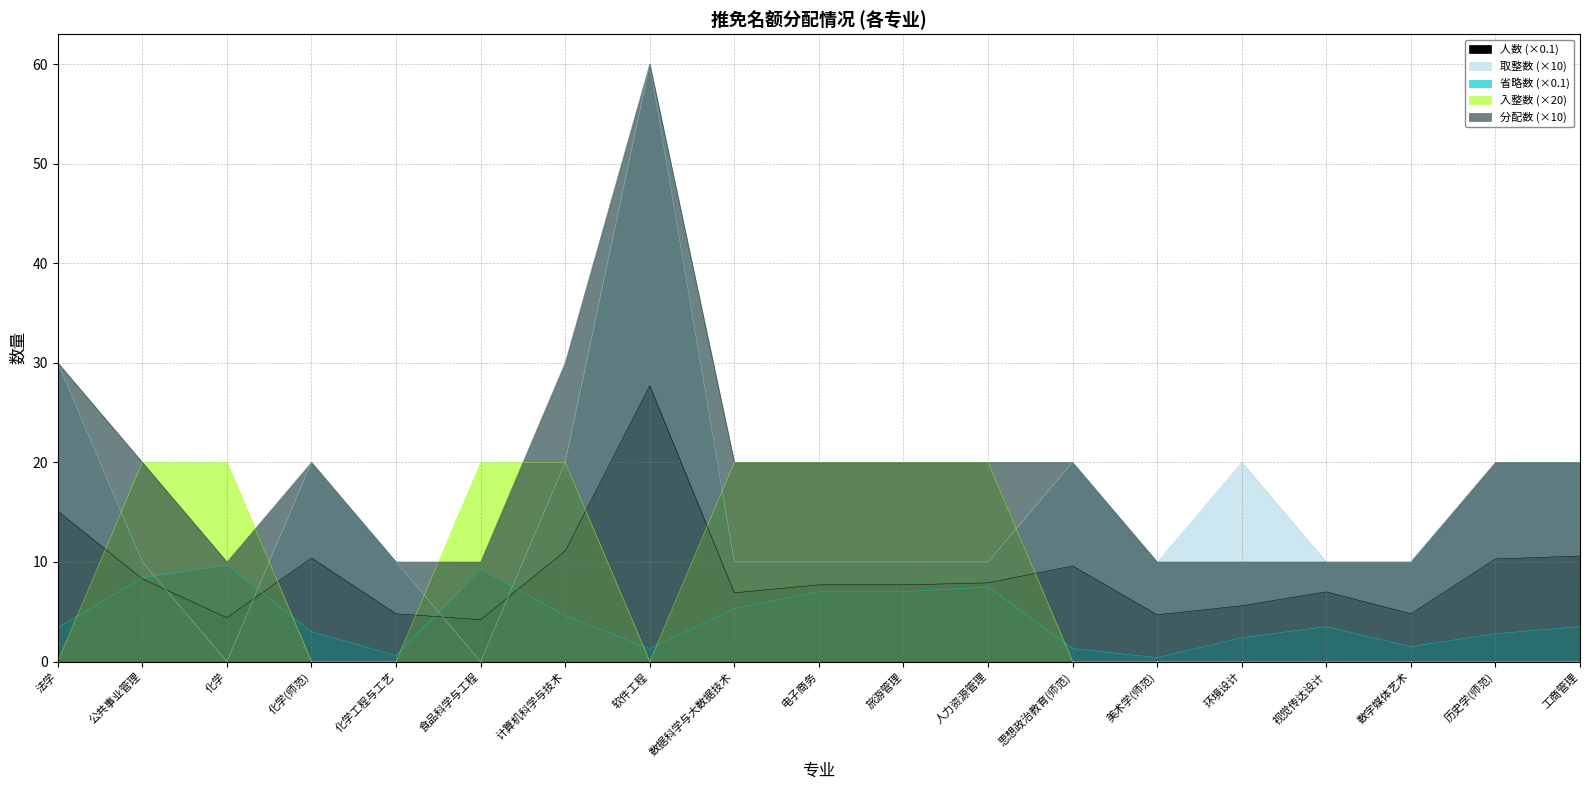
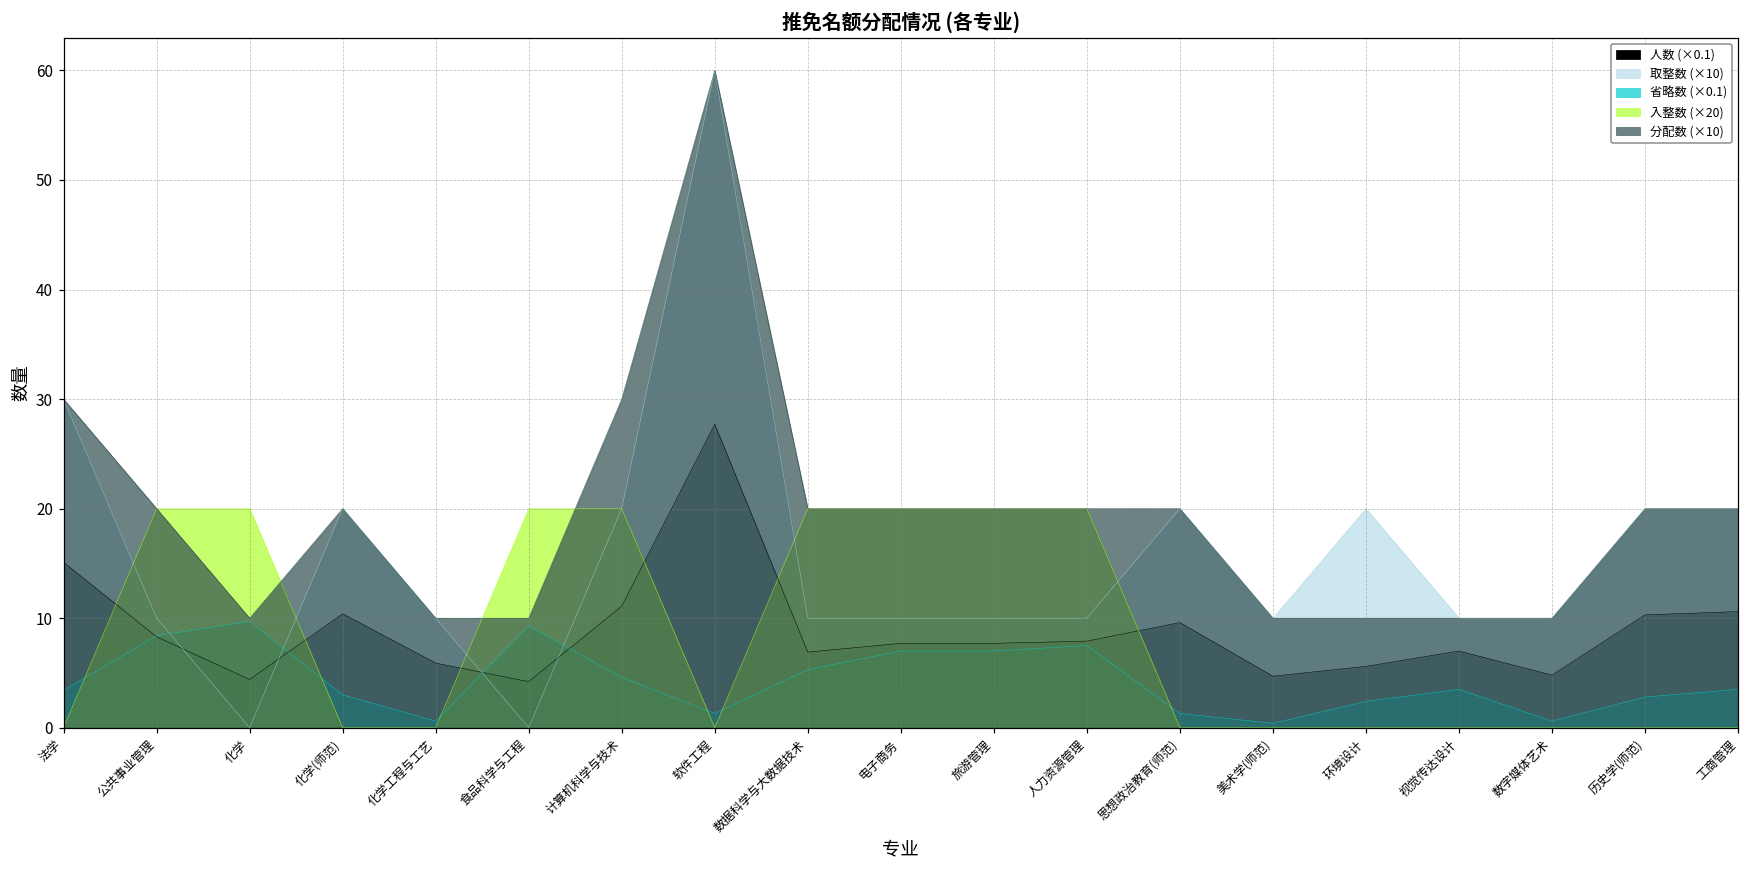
人数 (×0.1), 化学工程与工艺: 5 -> 6
省略数 (×0.1), 数字媒体艺术: 2 -> 1
